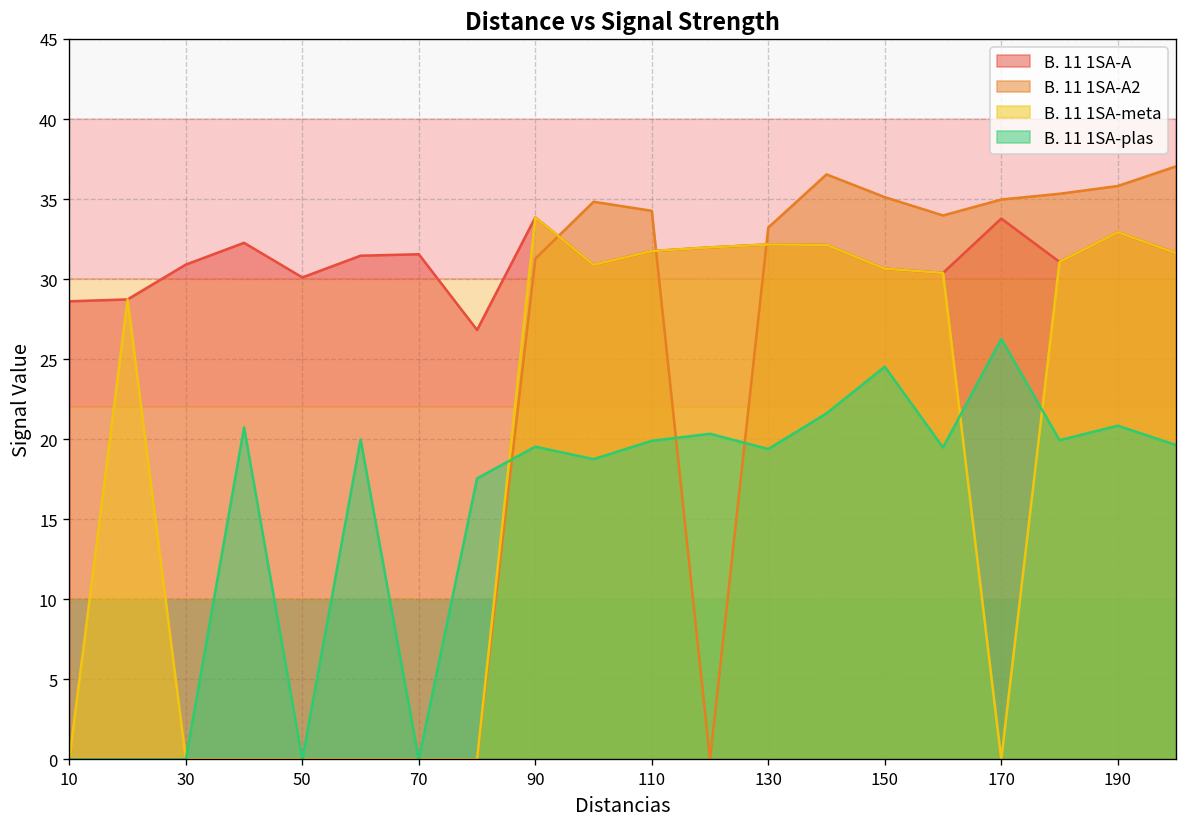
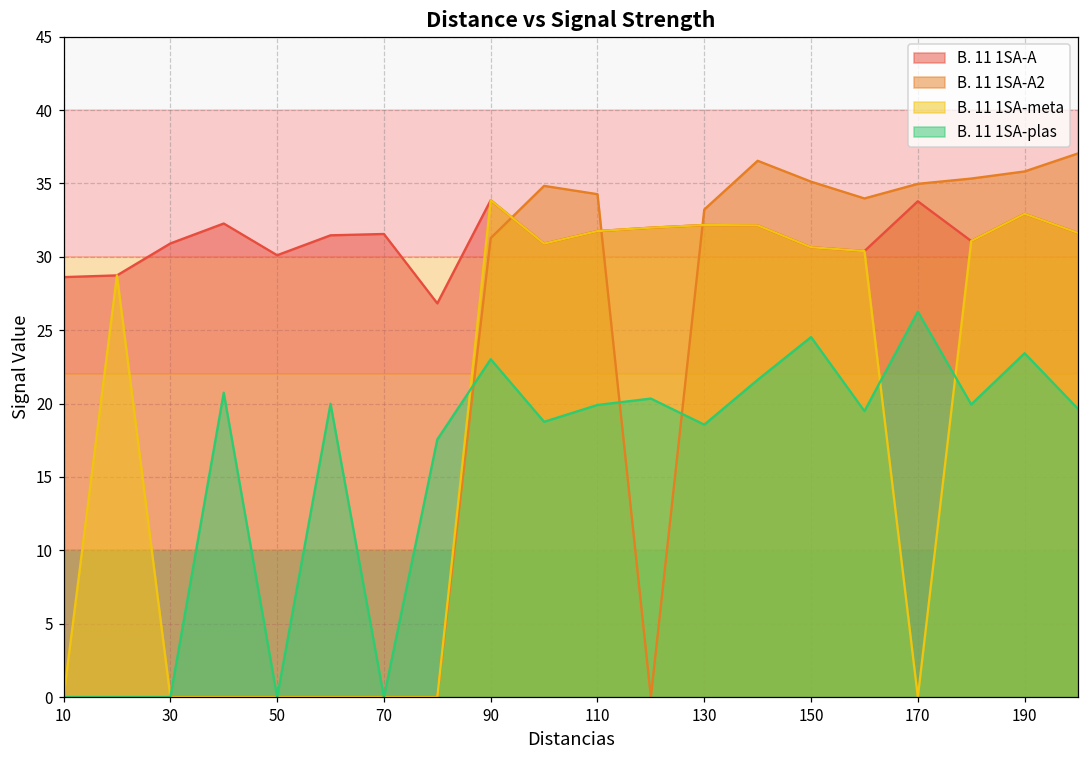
B. 11 1SA-plas, 90: 19.5 -> 23.0
B. 11 1SA-plas, 130: 19.4 -> 18.6
B. 11 1SA-plas, 190: 20.8 -> 23.4
